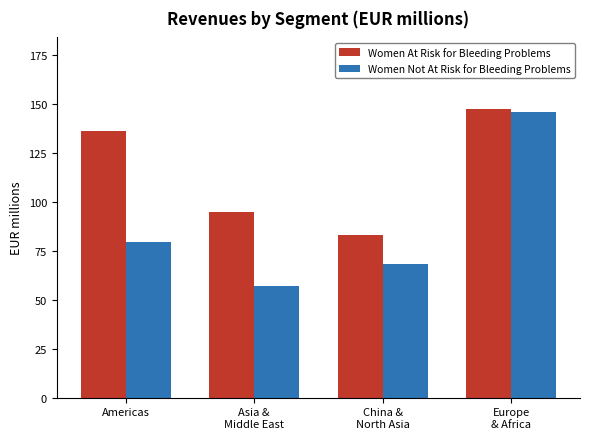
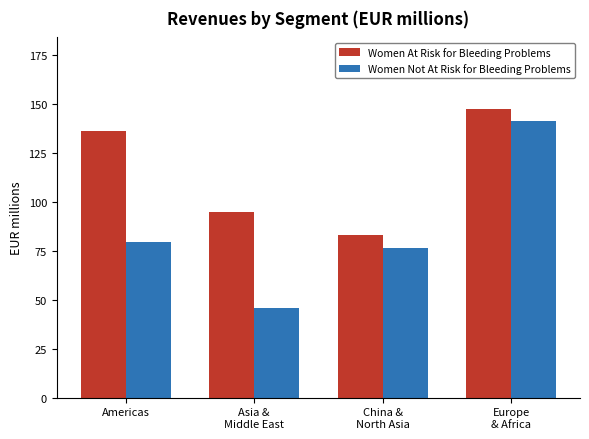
Women Not At Risk for Bleeding Problems, Asia & Middle East: 57 -> 46
Women Not At Risk for Bleeding Problems, China & North Asia: 68 -> 76
Women Not At Risk for Bleeding Problems, Europe & Africa: 146 -> 141
